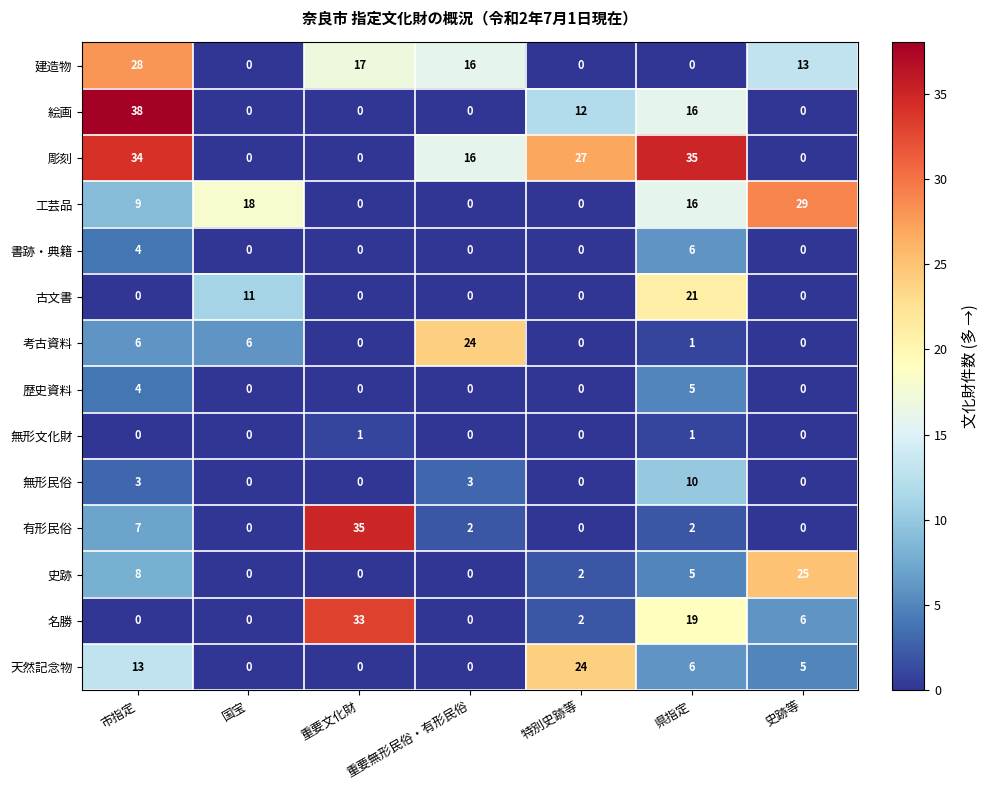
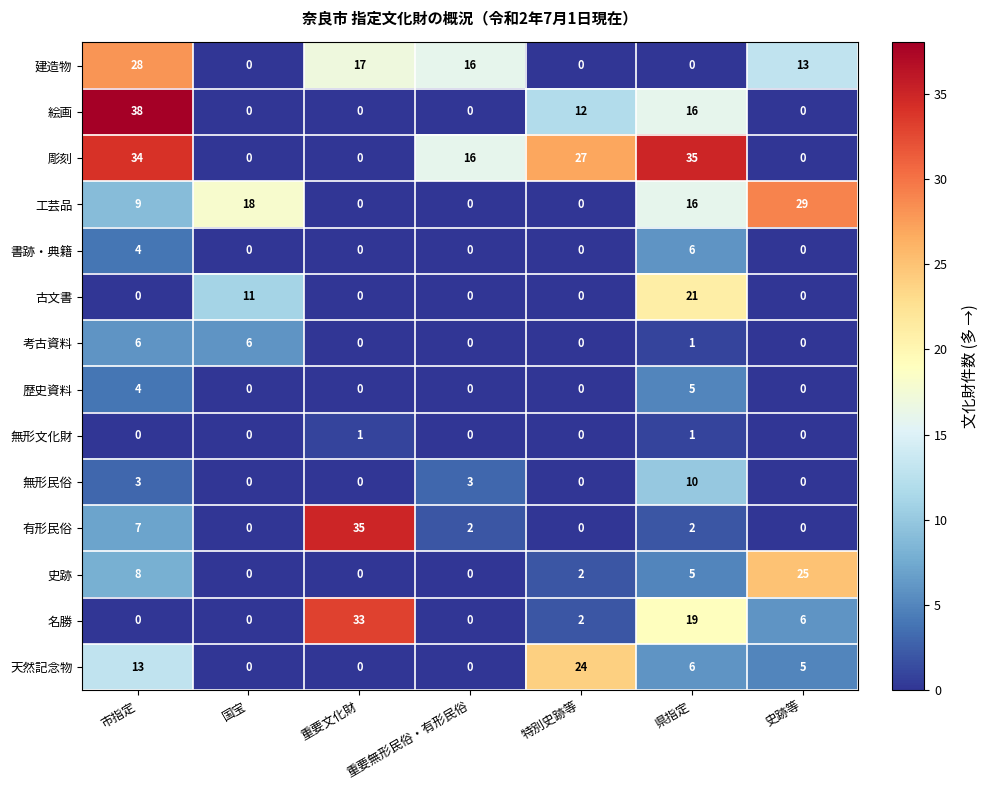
考古資料, 重要無形民俗・有形民俗: 24 -> 0
